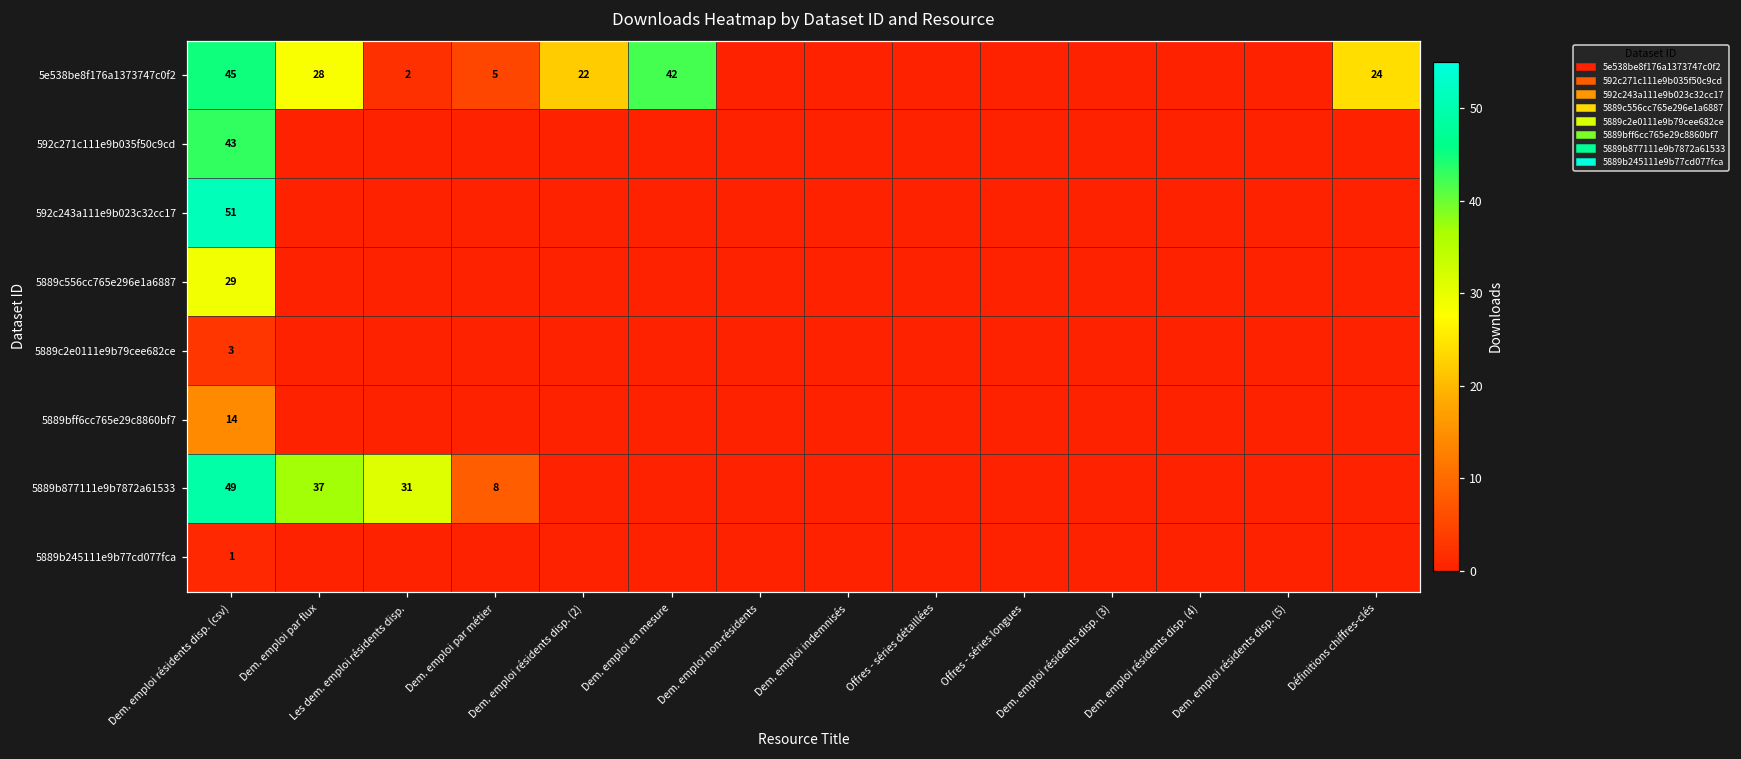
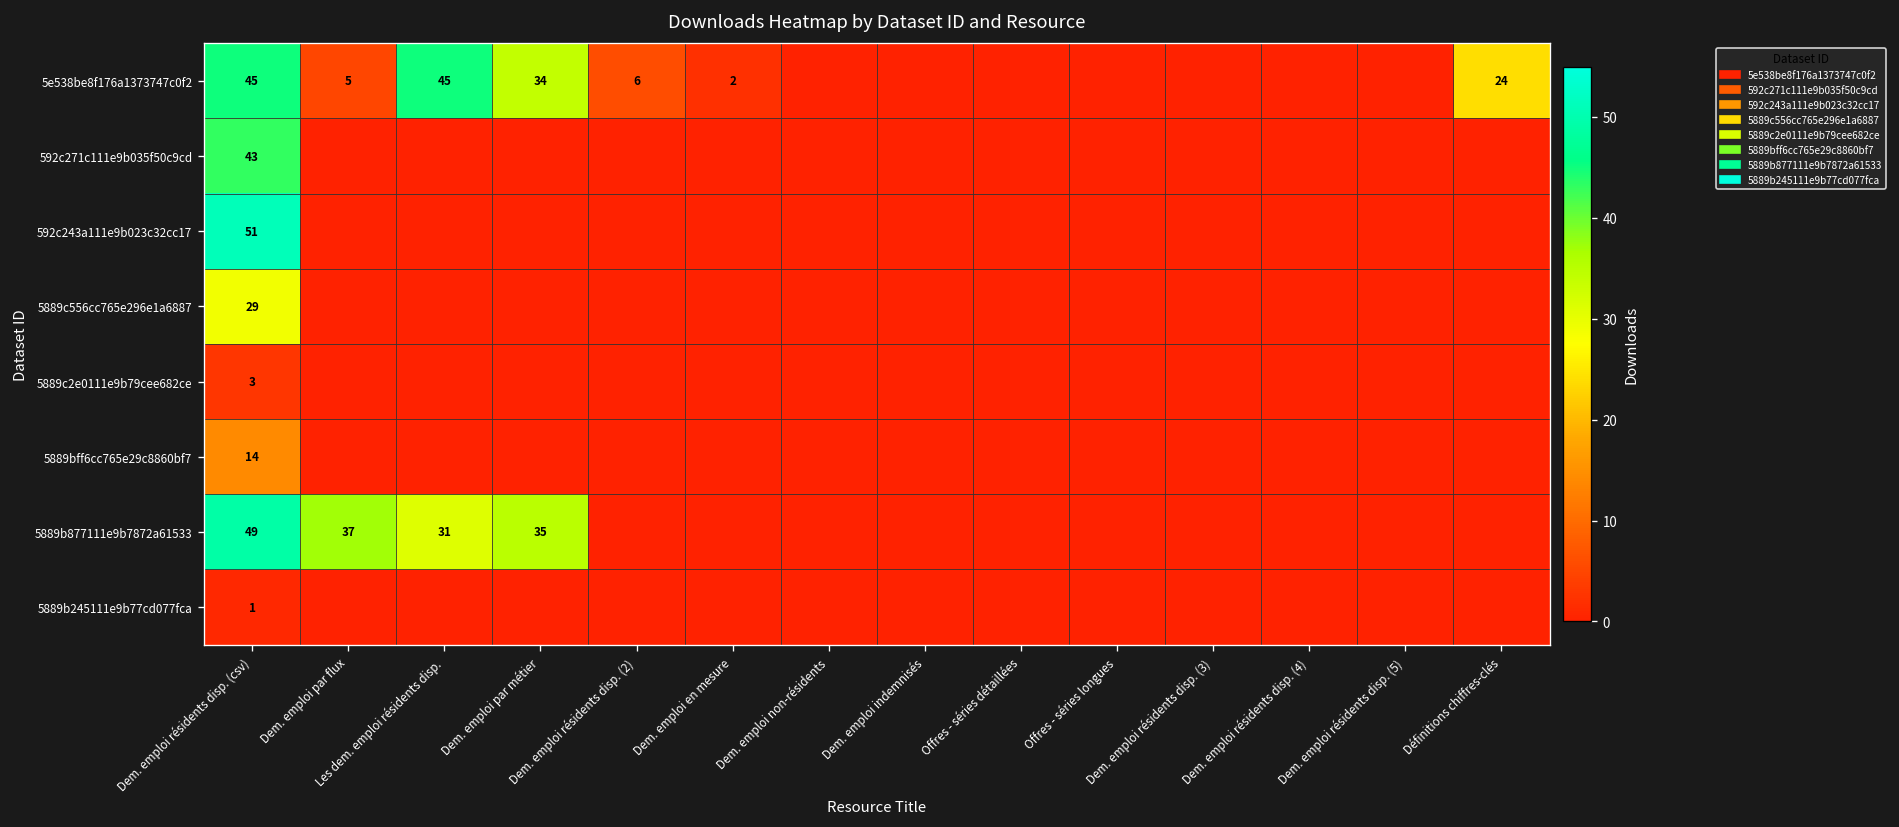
5e538be8f176a1373747c0f2, Dem. emploi par flux: 28 -> 5
5e538be8f176a1373747c0f2, Les dem. emploi résidents disp.: 2 -> 45
5e538be8f176a1373747c0f2, Dem. emploi par métier: 5 -> 34
5e538be8f176a1373747c0f2, Dem. emploi résidents disp. (2): 22 -> 6
5e538be8f176a1373747c0f2, Dem. emploi en mesure: 42 -> 2
5889b877111e9b7872a61533, Dem. emploi par métier: 8 -> 35
